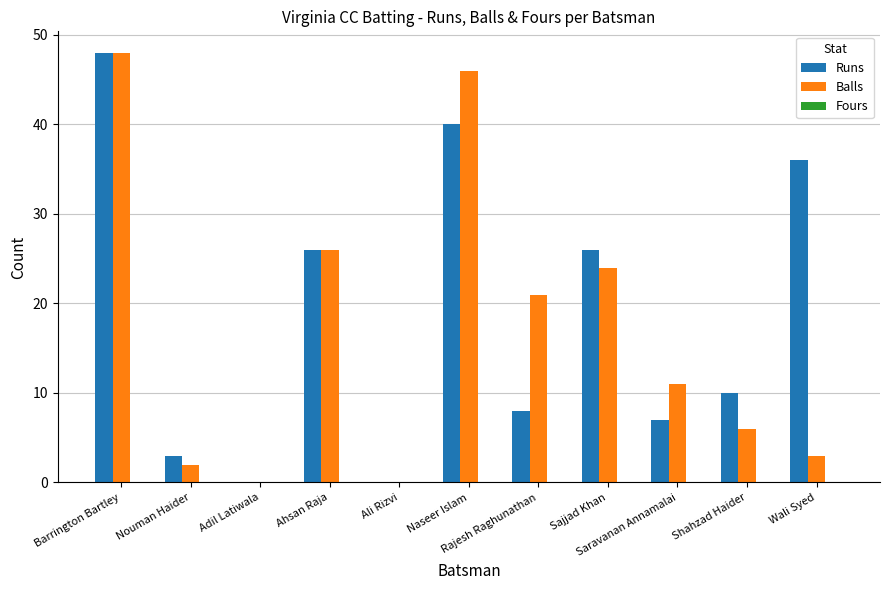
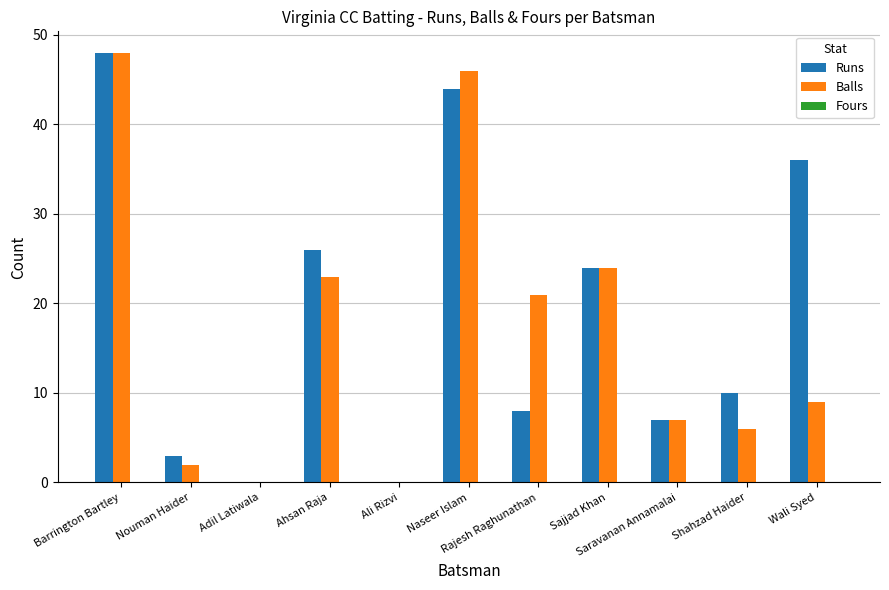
Balls, Ahsan Raja: 26 -> 23
Runs, Naseer Islam: 40 -> 44
Runs, Sajjad Khan: 26 -> 24
Balls, Saravanan Annamalai: 11 -> 7
Balls, Wali Syed: 3 -> 9
